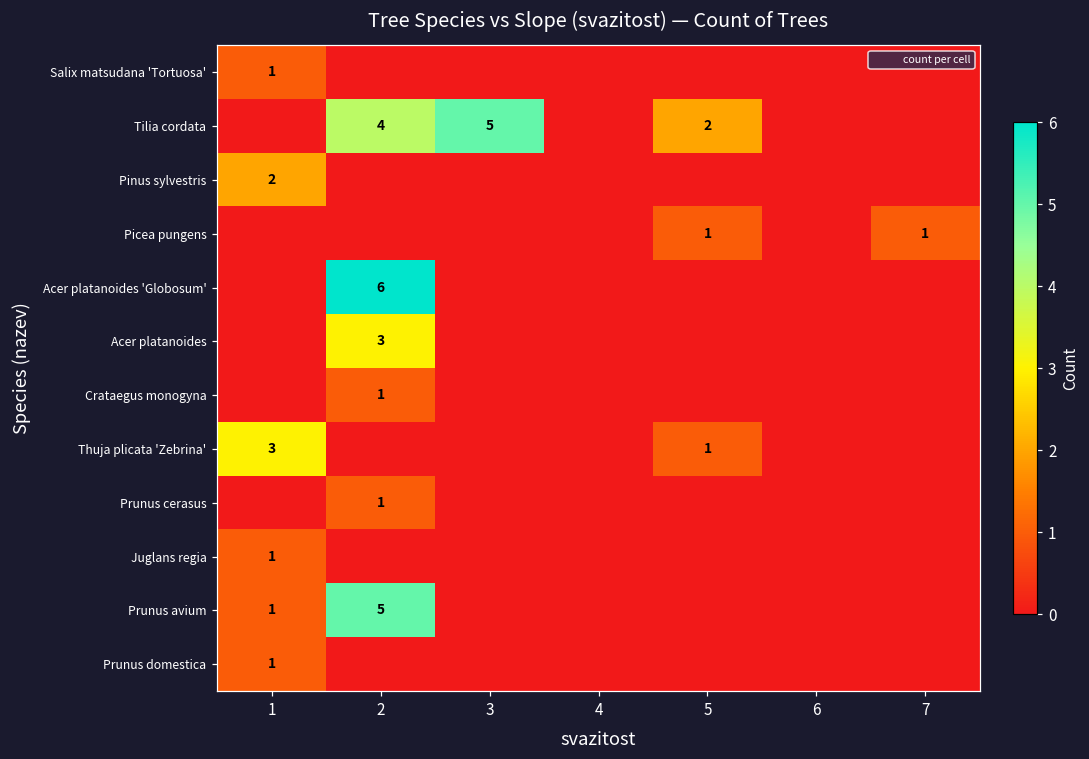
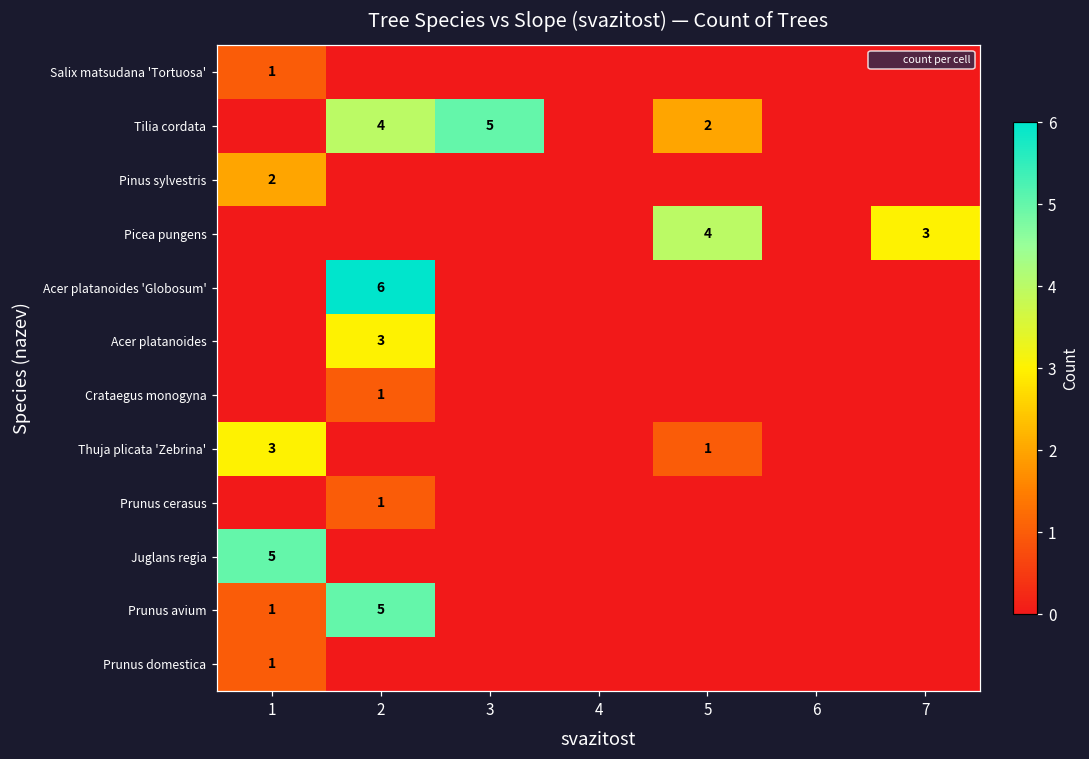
Picea pungens, 5: 1 -> 4
Picea pungens, 7: 1 -> 3
Juglans regia, 1: 1 -> 5
